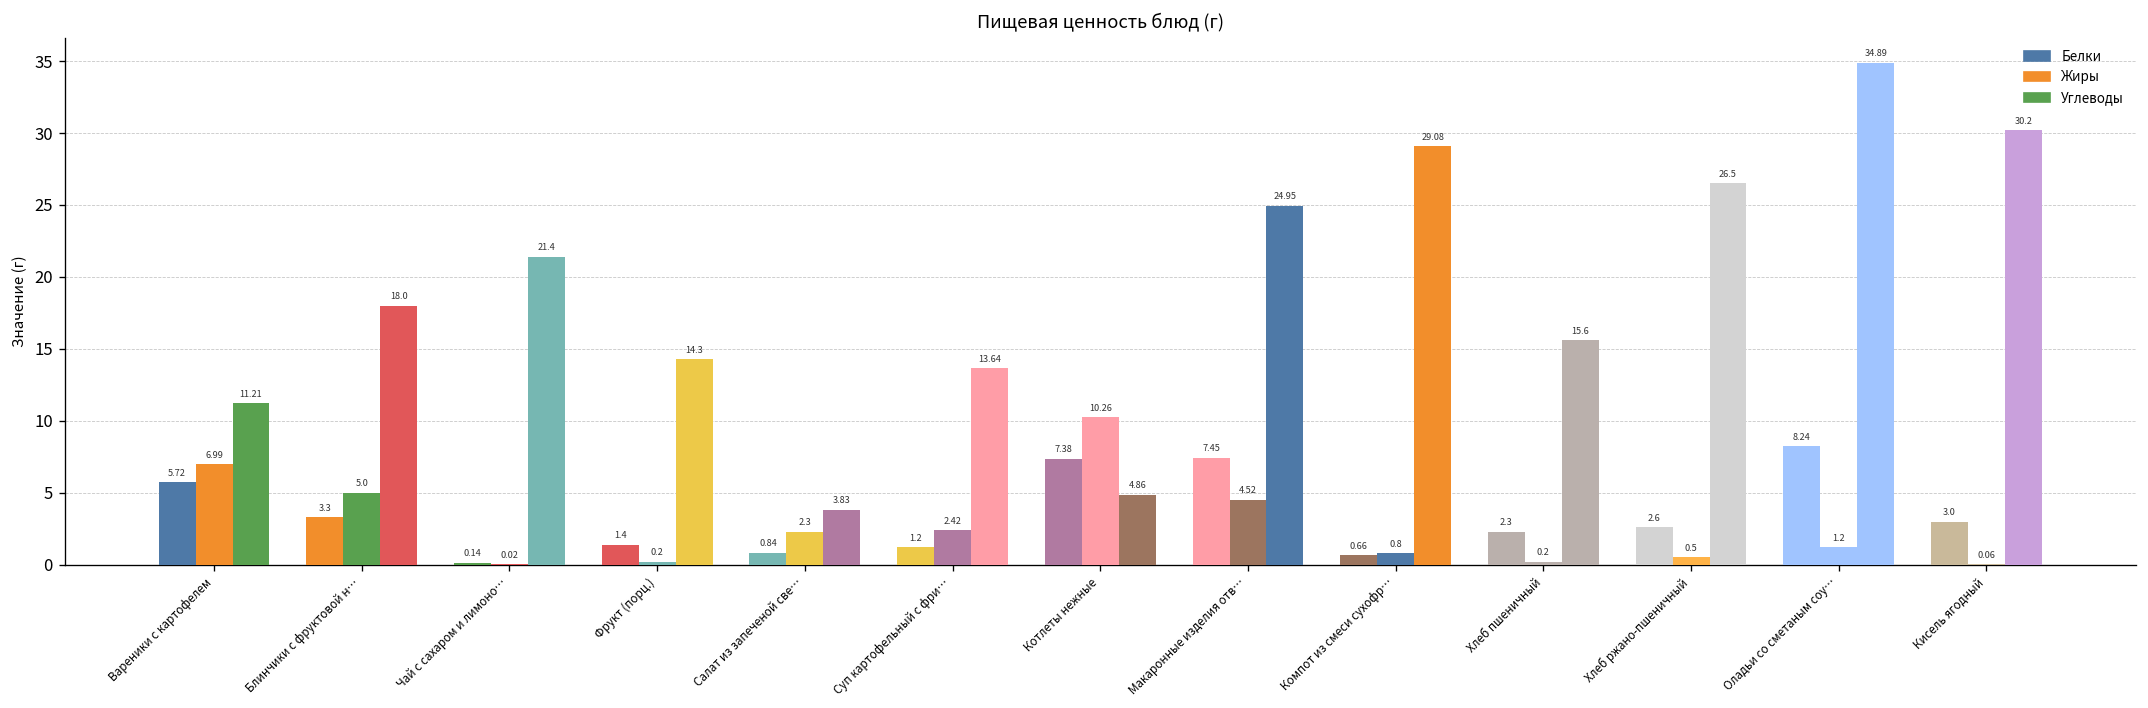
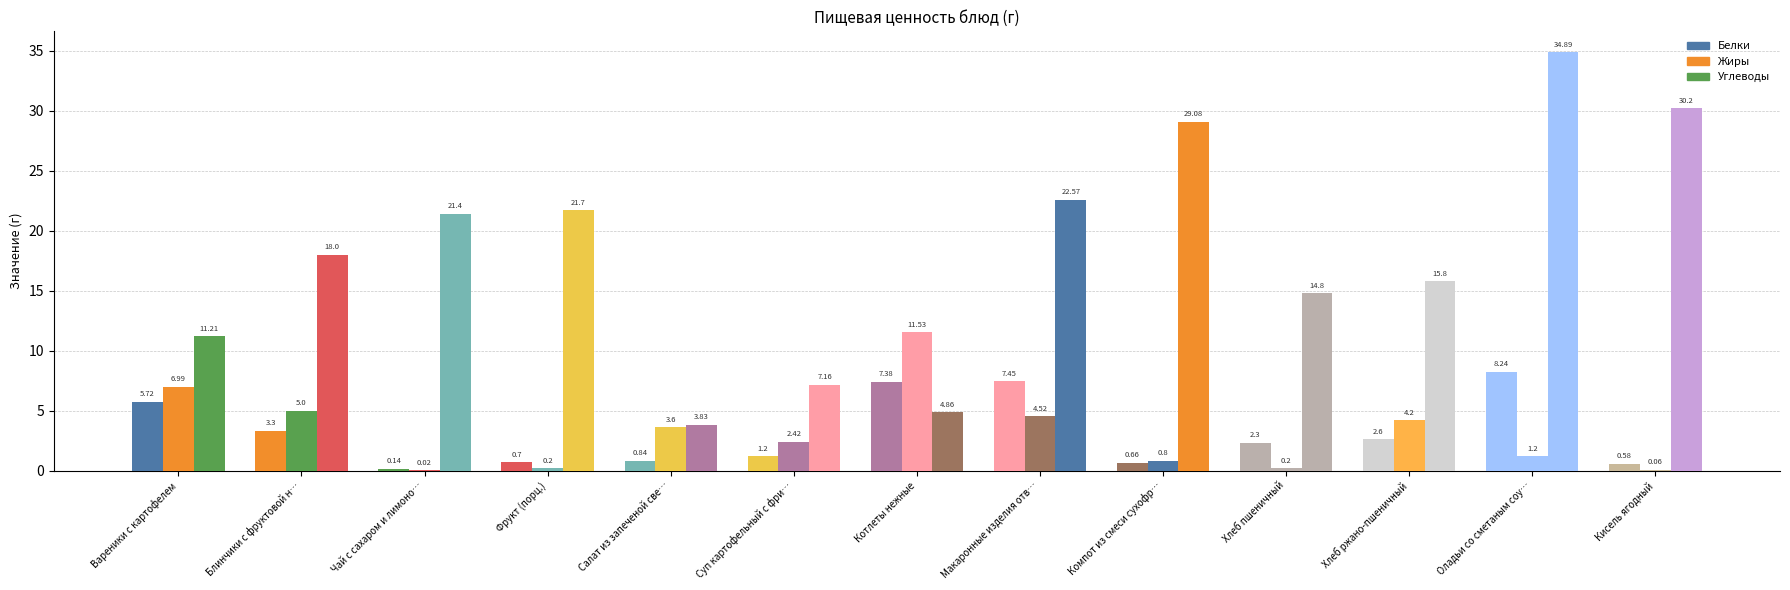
Белки, Фрукт (порц.): 1.4 -> 0.7
Углеводы, Фрукт (порц.): 14.3 -> 21.7
Жиры, Салат из запеченой све…: 2.3 -> 3.6
Углеводы, Суп картофельный с фри…: 13.64 -> 7.16
Жиры, Котлеты нежные: 10.26 -> 11.53
Углеводы, Макаронные изделия отв…: 24.95 -> 22.57
Углеводы, Хлеб пшеничный: 15.6 -> 14.8
Жиры, Хлеб ржано-пшеничный: 0.5 -> 4.2
Углеводы, Хлеб ржано-пшеничный: 26.5 -> 15.8
Белки, Кисель ягодный: 3.0 -> 0.58
